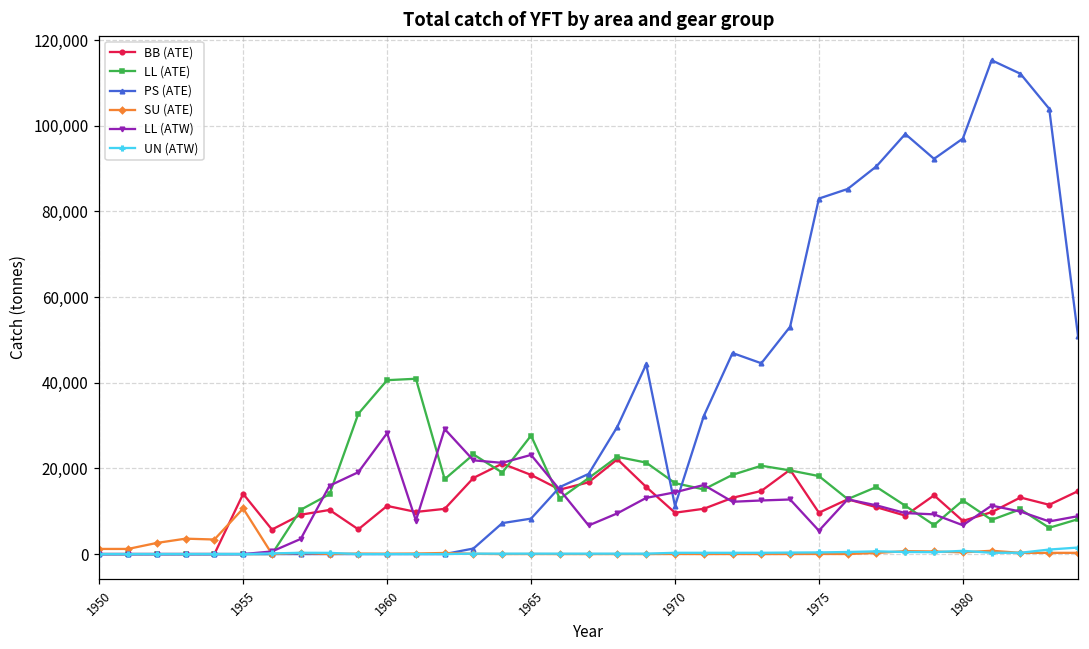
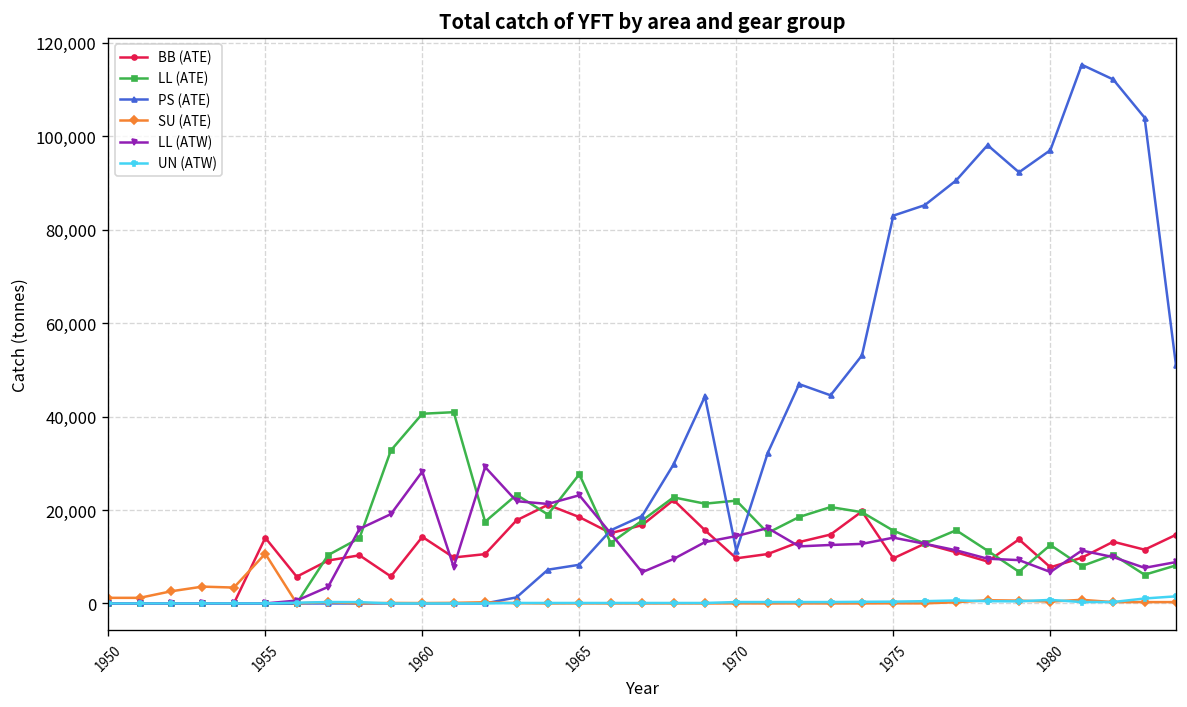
BB (ATE), 1960: 11,000 -> 14,000
LL (ATE), 1970: 17,000 -> 22,000
LL (ATE), 1975: 18,000 -> 16,000
LL (ATW), 1975: 5,000 -> 14,000
